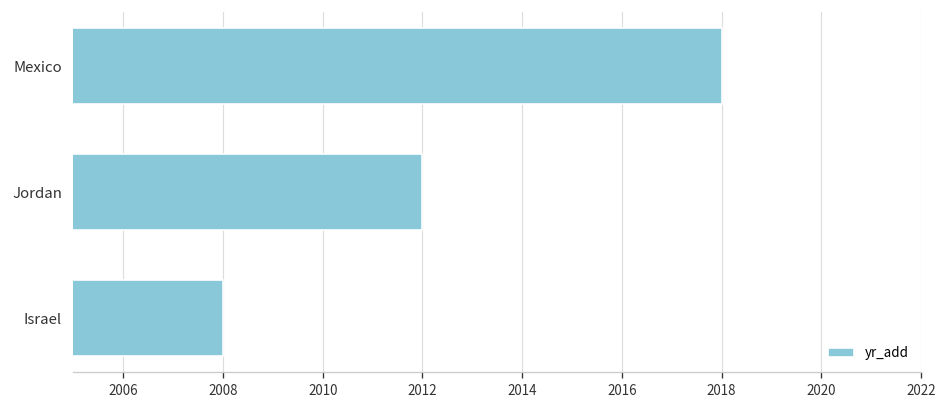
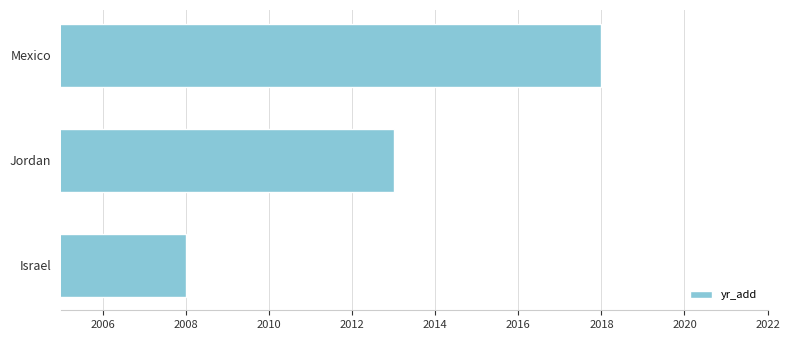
Jordan: 2012 -> 2013
